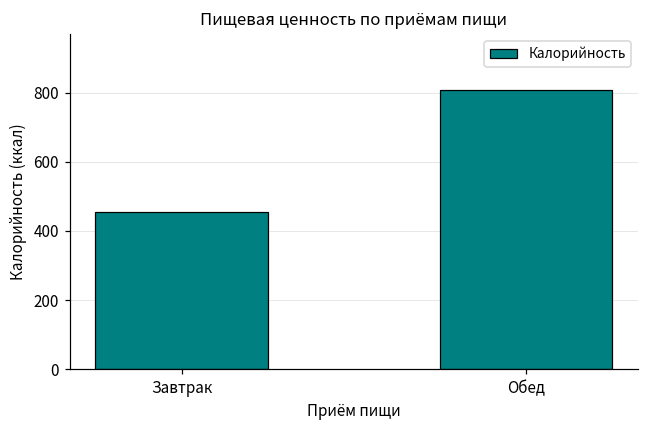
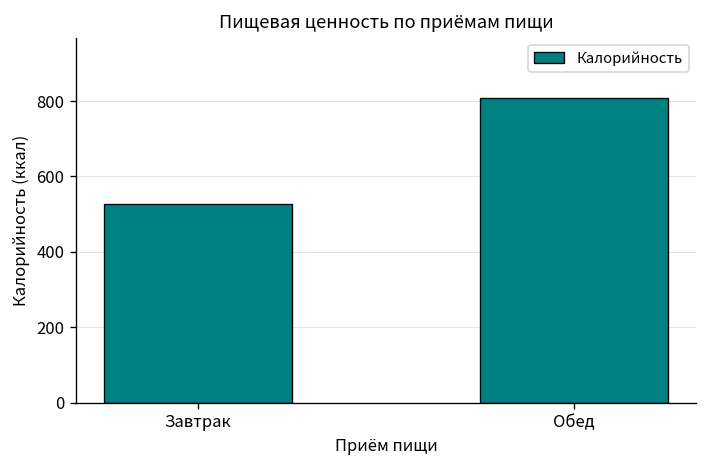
Завтрак: 450 -> 530
